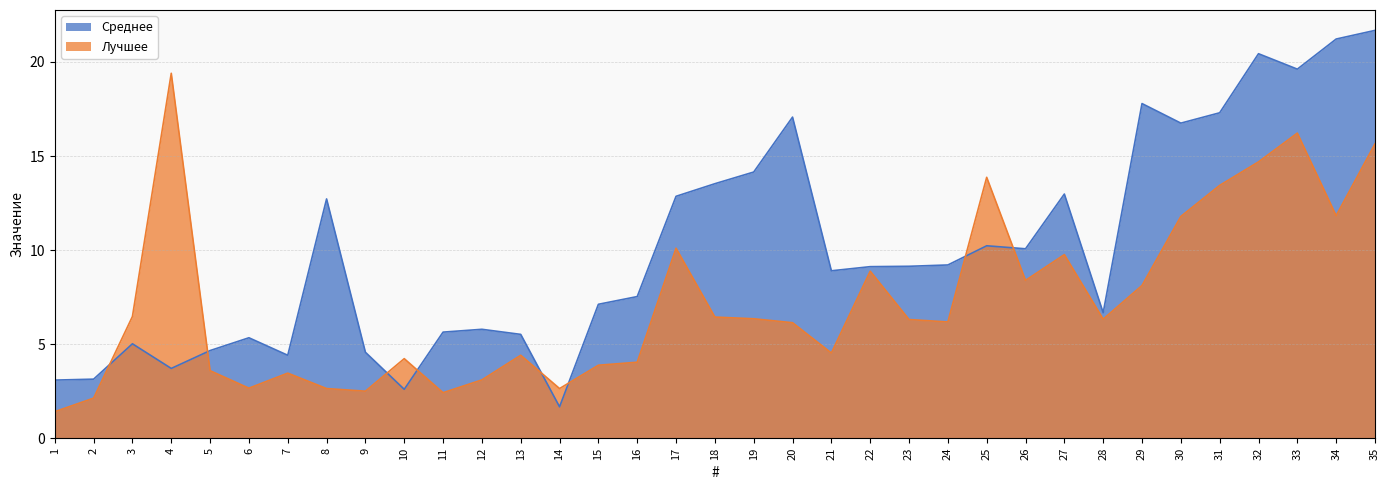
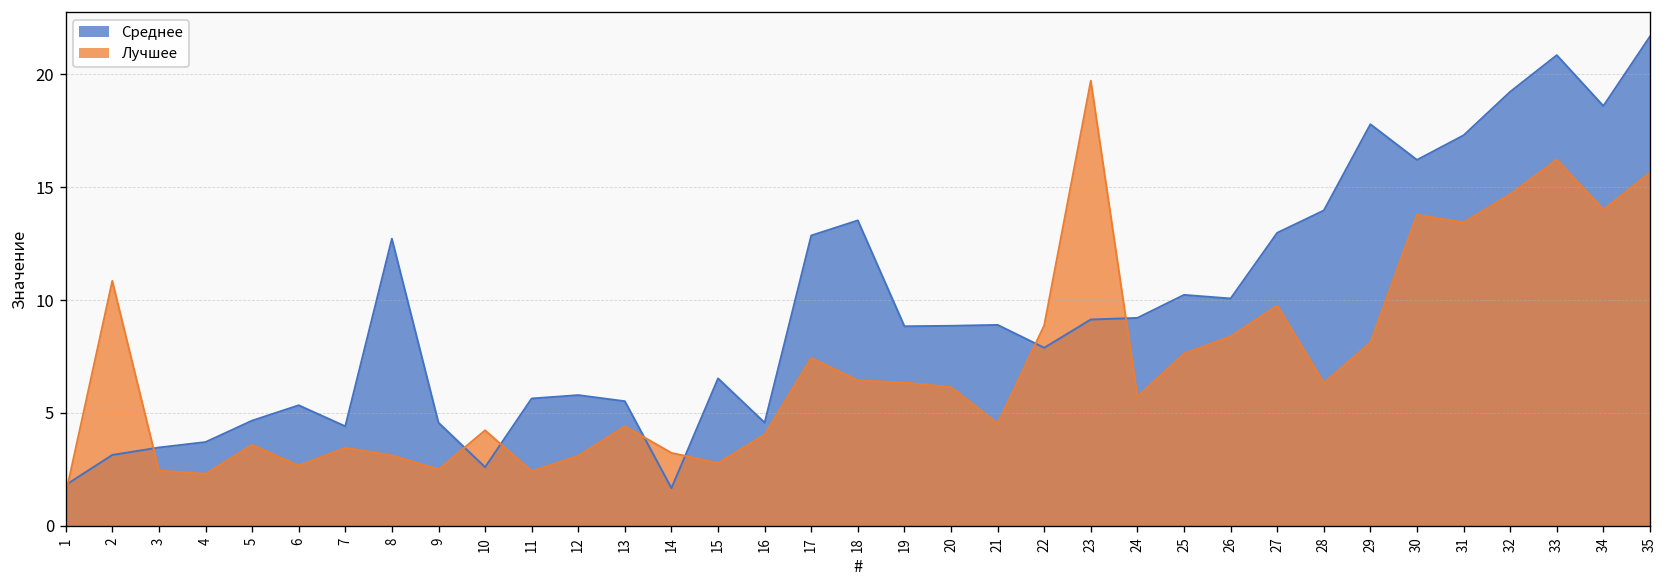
Среднее, 1: 3.1 -> 1.8
Лучшее, 2: 2.1 -> 10.9
Среднее, 3: 5.0 -> 3.5
Лучшее, 3: 6.5 -> 2.5
Лучшее, 4: 19.4 -> 2.3
Лучшее, 8: 2.6 -> 3.1
Лучшее, 14: 2.6 -> 3.2
Среднее, 15: 7.1 -> 6.5
Лучшее, 15: 3.9 -> 2.8
Среднее, 16: 7.5 -> 4.6
Лучшее, 17: 10.1 -> 7.4
Среднее, 19: 14.2 -> 8.8
Среднее, 20: 17.1 -> 8.9
Среднее, 22: 9.1 -> 7.9
Лучшее, 23: 6.3 -> 19.7
Лучшее, 24: 6.2 -> 5.7
Лучшее, 25: 13.9 -> 7.6
Среднее, 28: 6.7 -> 14.0
Среднее, 30: 16.8 -> 16.2
Лучшее, 30: 11.8 -> 13.8
Среднее, 32: 20.4 -> 19.2
Среднее, 33: 19.6 -> 20.9
Среднее, 34: 21.2 -> 18.6
Лучшее, 34: 11.8 -> 14.0
